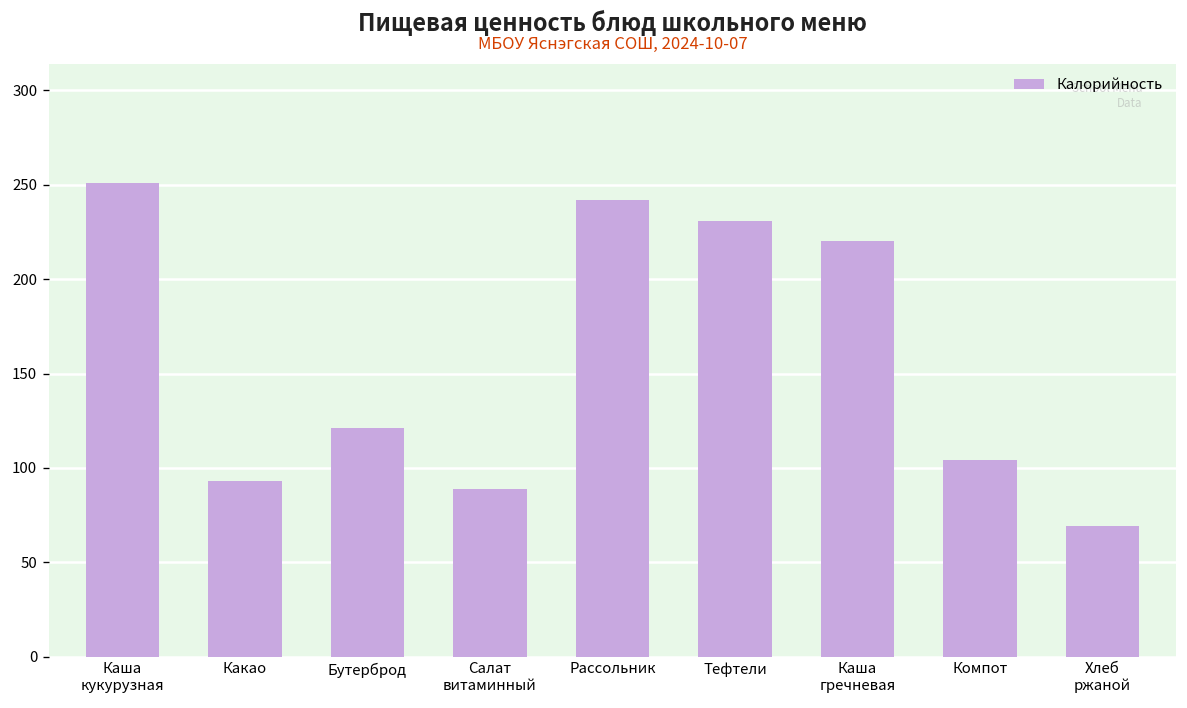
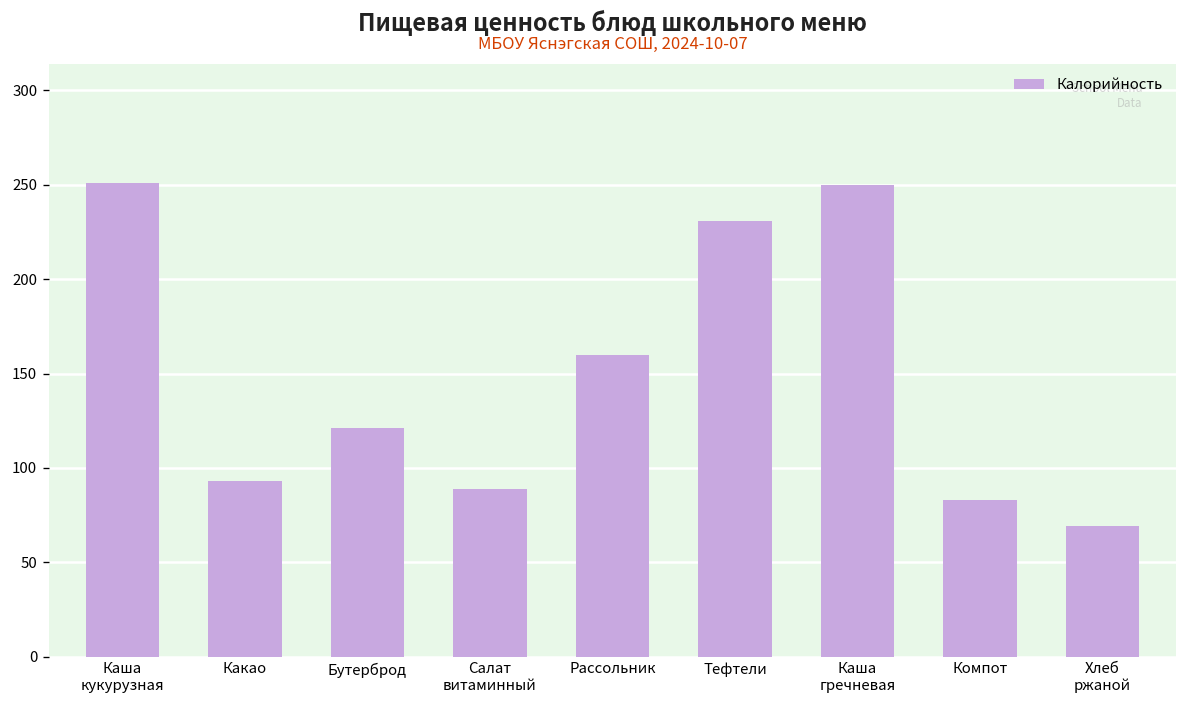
Рассольник: 242 -> 160
Каша гречневая: 220 -> 250
Компот: 104 -> 83
